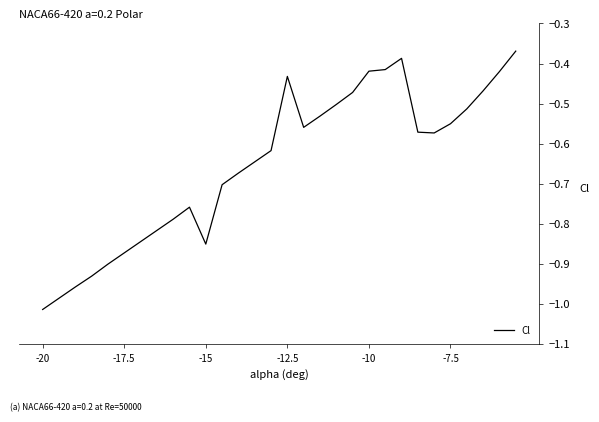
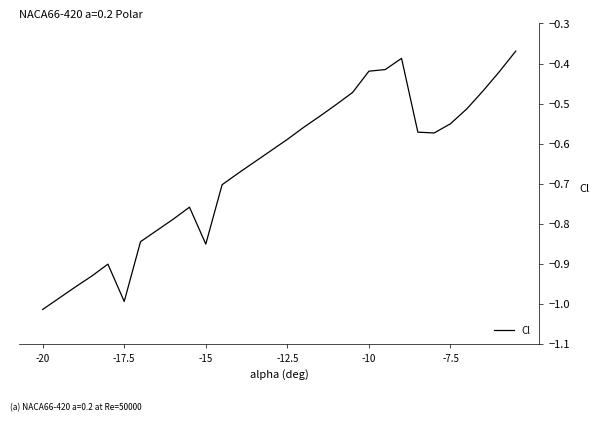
-17.5: -0.87 -> -0.99
-12.5: -0.43 -> -0.59
